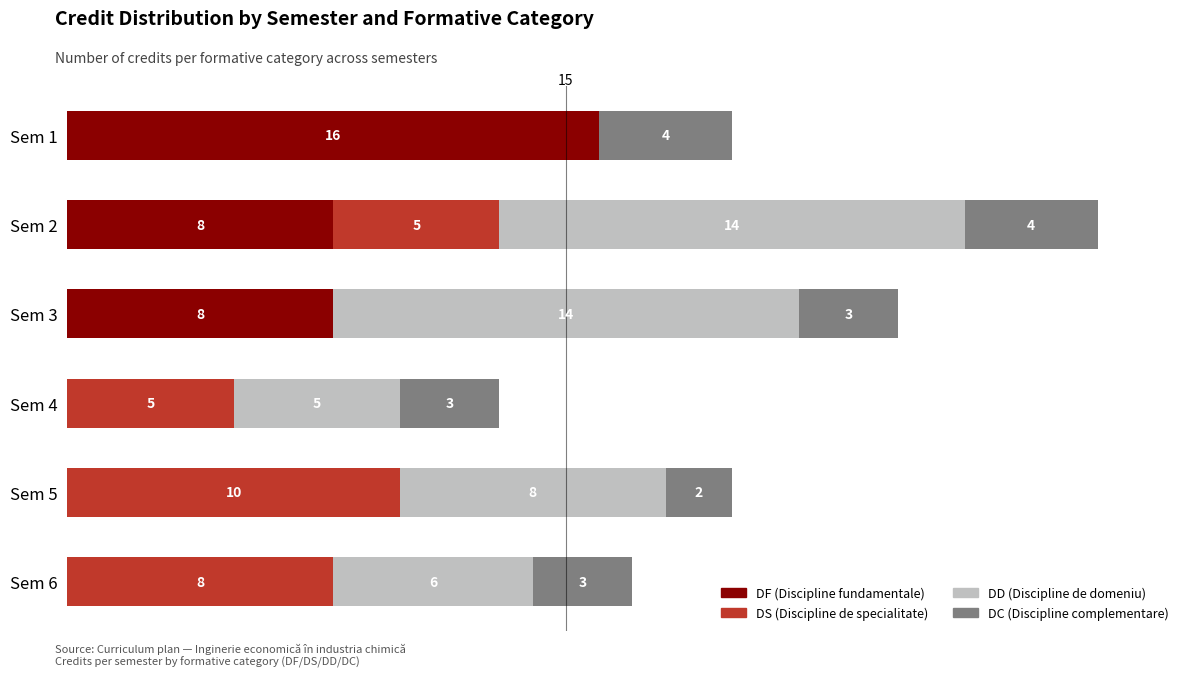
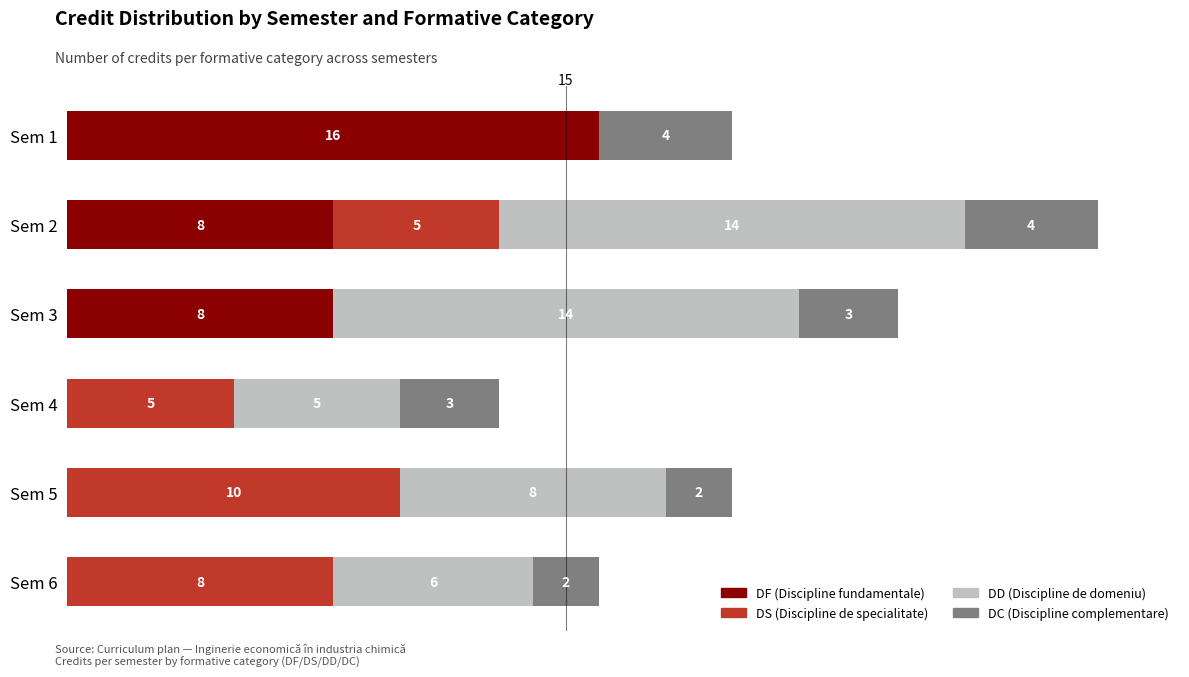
DC (Discipline complementare), Sem 6: 3 -> 2
